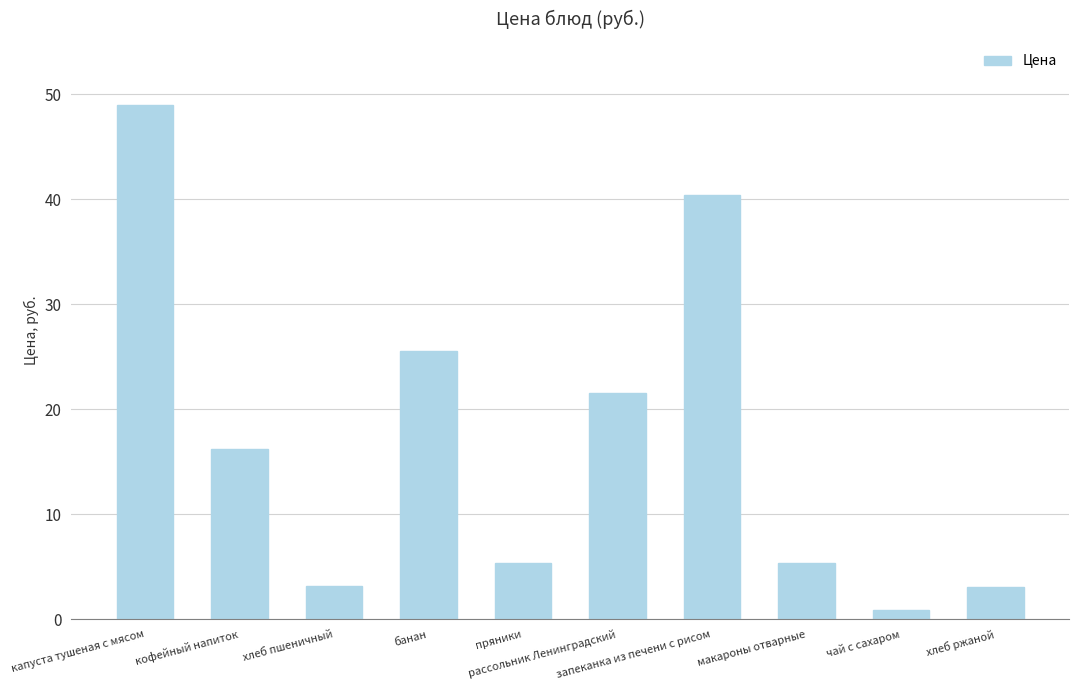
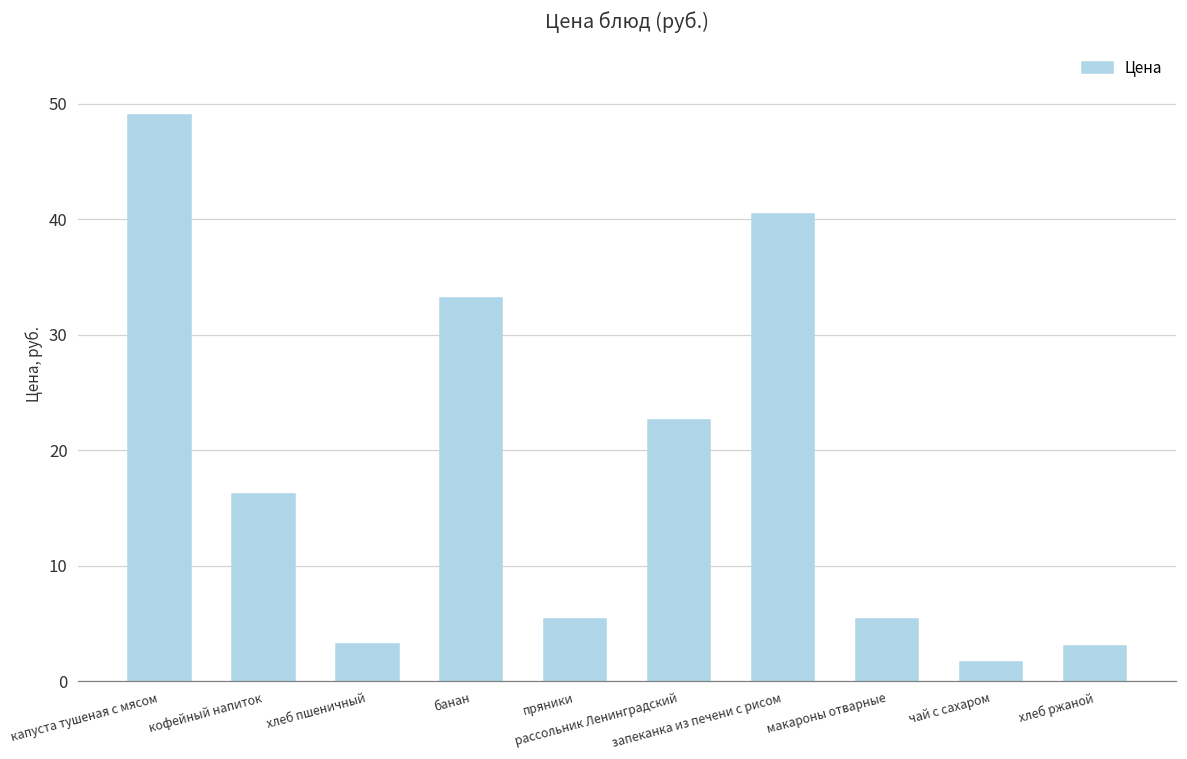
банан: 25.6 -> 33.2
рассольник Ленинградский: 21.6 -> 22.6
чай с сахаром: 0.9 -> 1.6
